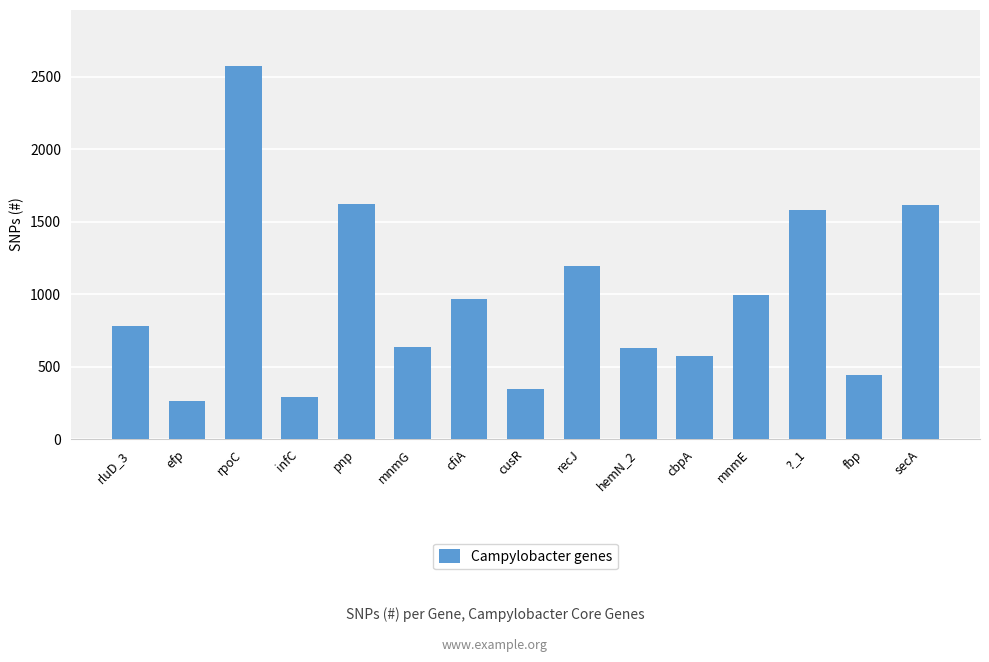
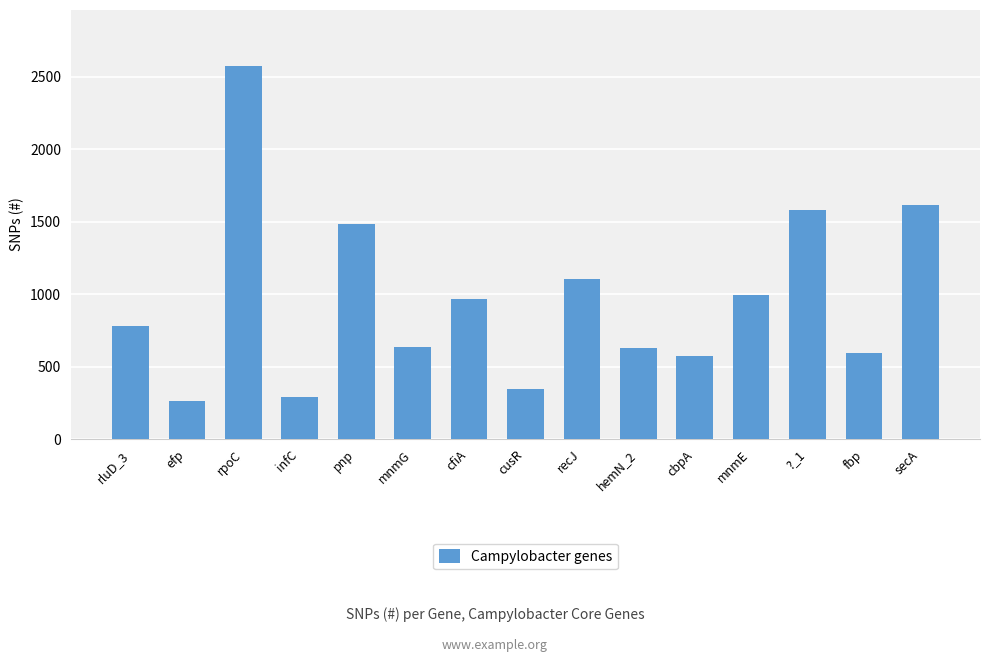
pnp: 1620 -> 1480
recJ: 1190 -> 1110
fbp: 440 -> 600
